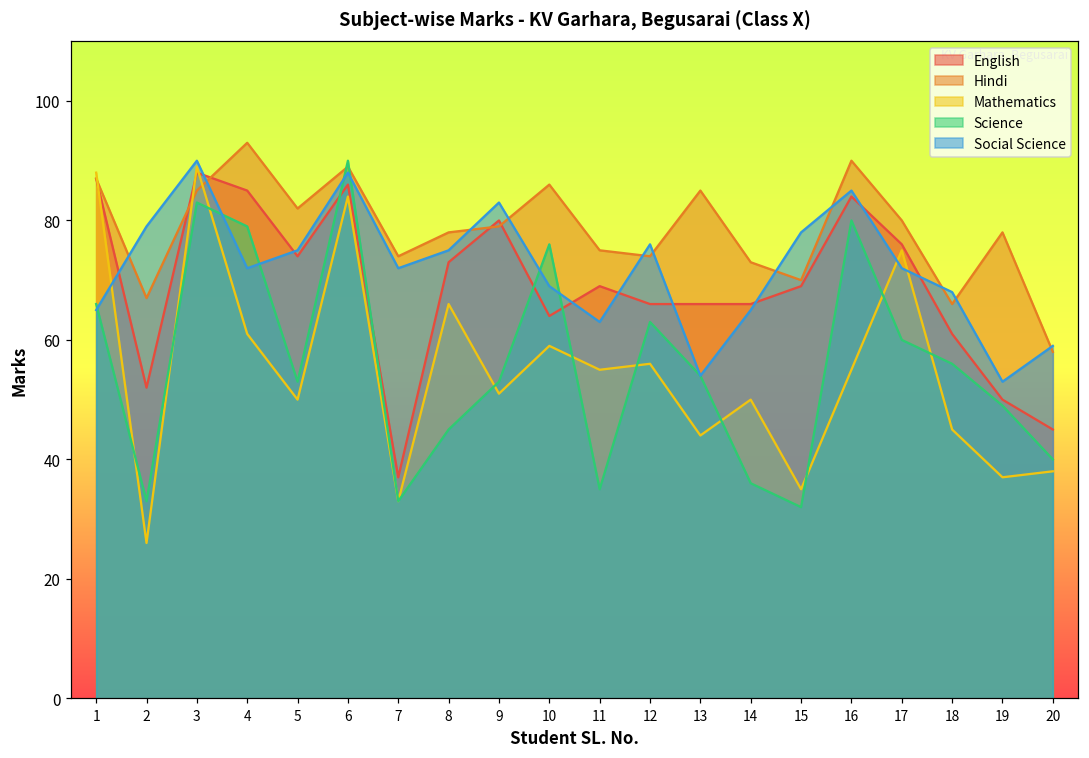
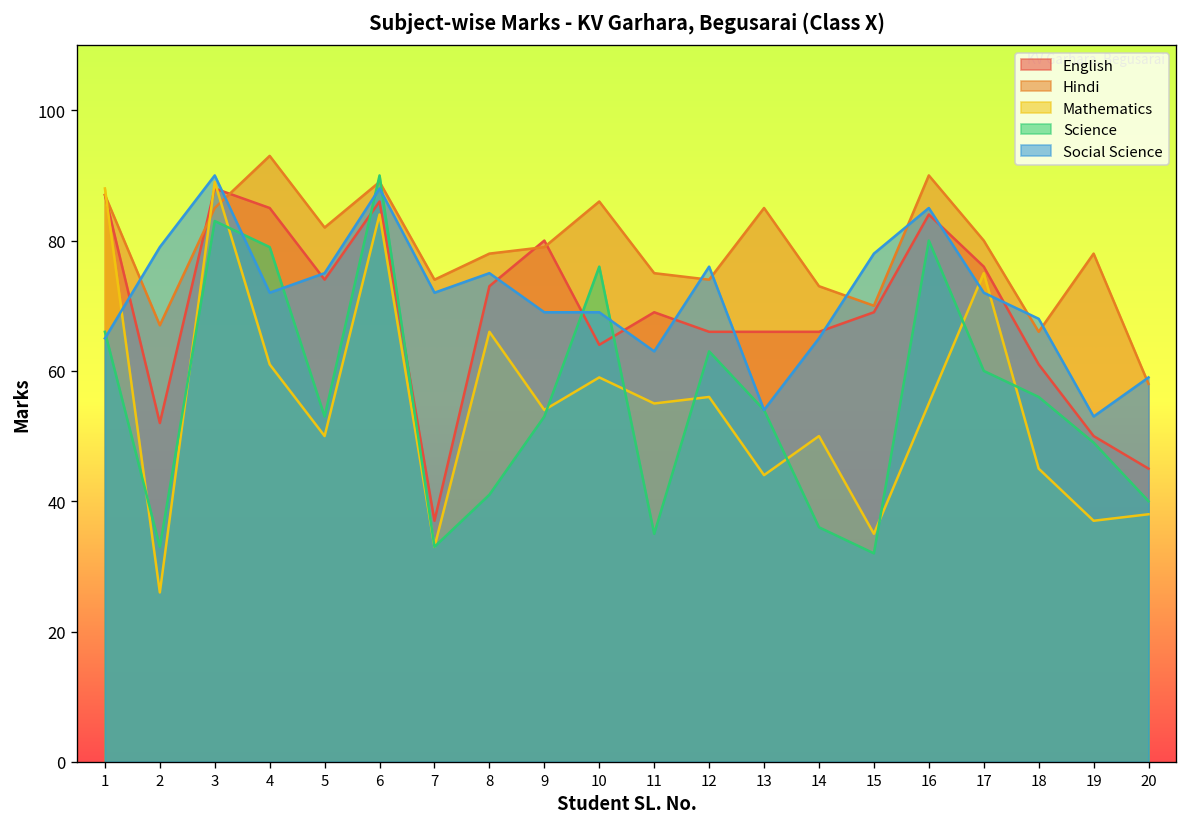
Science, 8: 45 -> 41
Mathematics, 9: 51 -> 54
Social Science, 9: 83 -> 69
